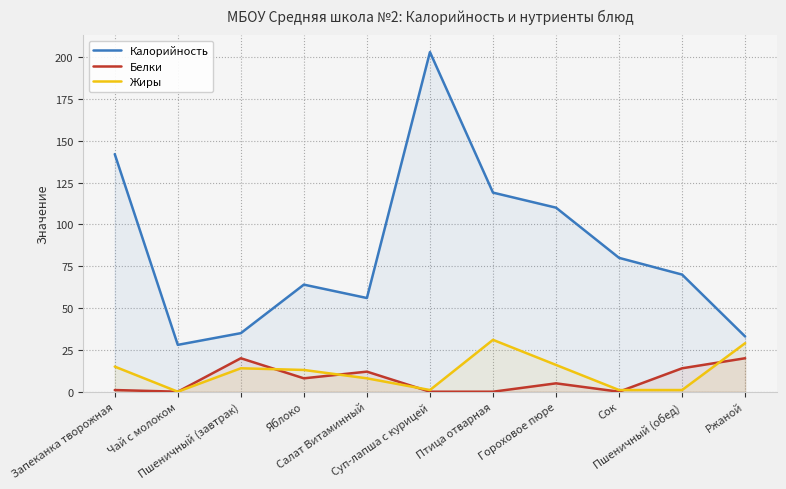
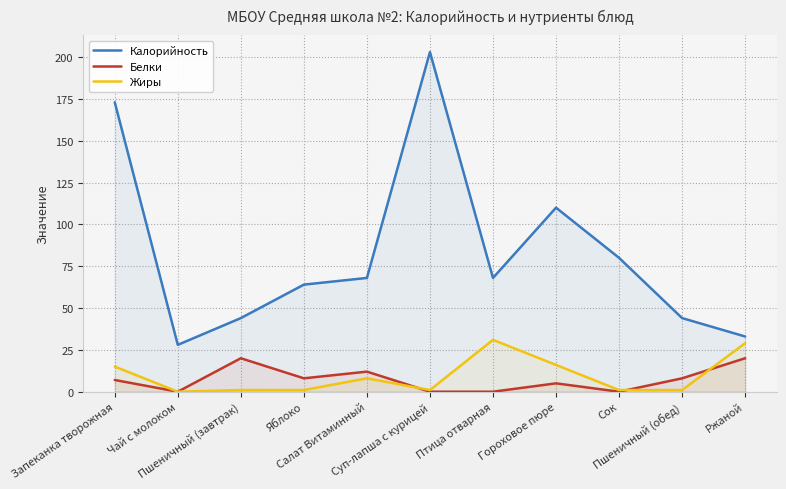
Калорийность, Запеканка творожная: 142 -> 173
Белки, Запеканка творожная: 1 -> 7
Калорийность, Пшеничный (завтрак): 35 -> 44
Жиры, Пшеничный (завтрак): 14 -> 1
Жиры, Яблоко: 13 -> 1
Калорийность, Салат Витаминный: 56 -> 68
Калорийность, Птица отварная: 119 -> 68
Калорийность, Пшеничный (обед): 70 -> 44
Белки, Пшеничный (обед): 14 -> 8
